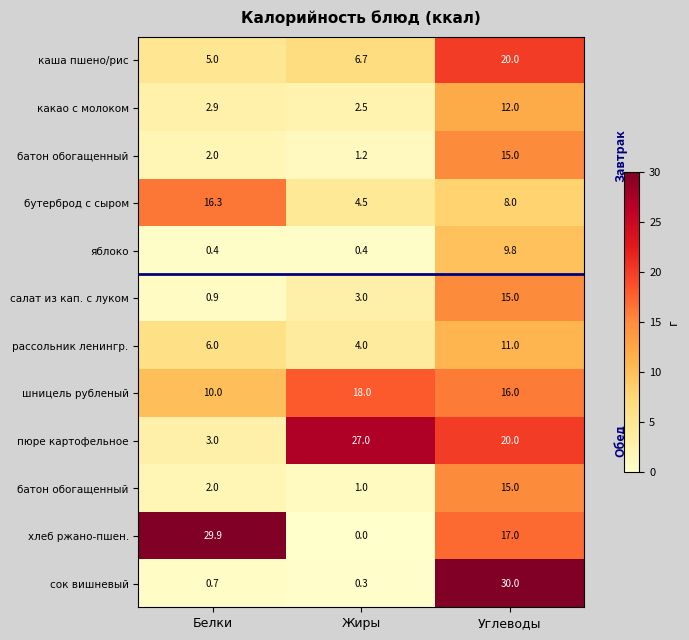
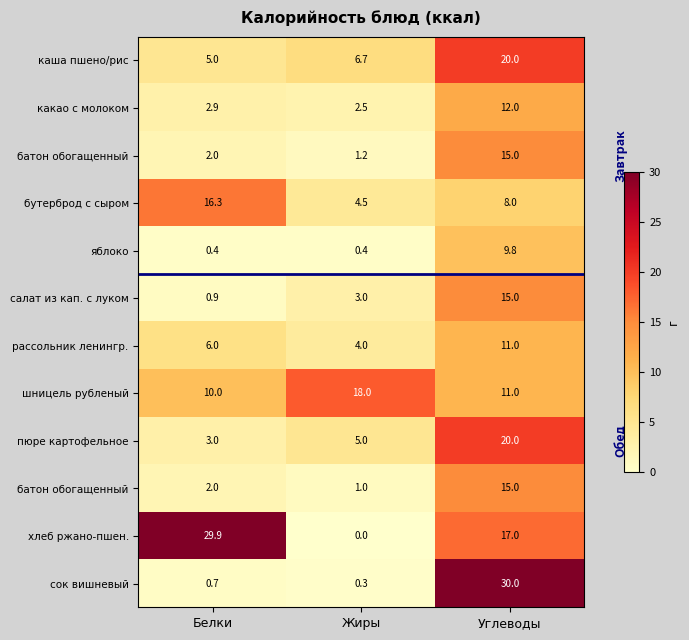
шницель рубленый, Углеводы: 16.0 -> 11.0
пюре картофельное, Жиры: 27.0 -> 5.0
